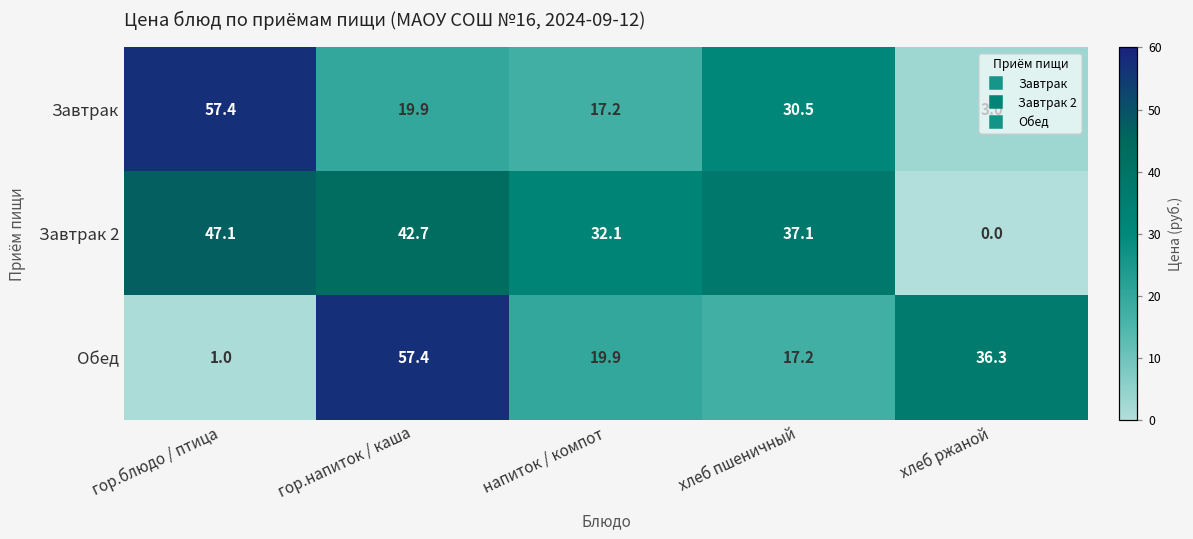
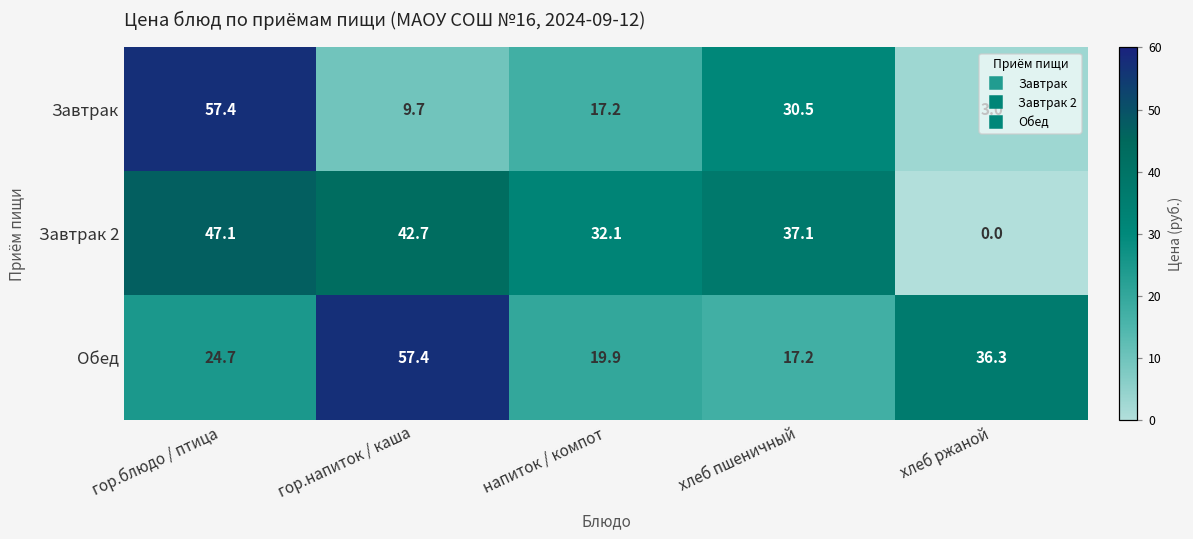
Завтрак, гор.напиток / каша: 19.9 -> 9.7
Обед, гор.блюдо / птица: 1.0 -> 24.7
